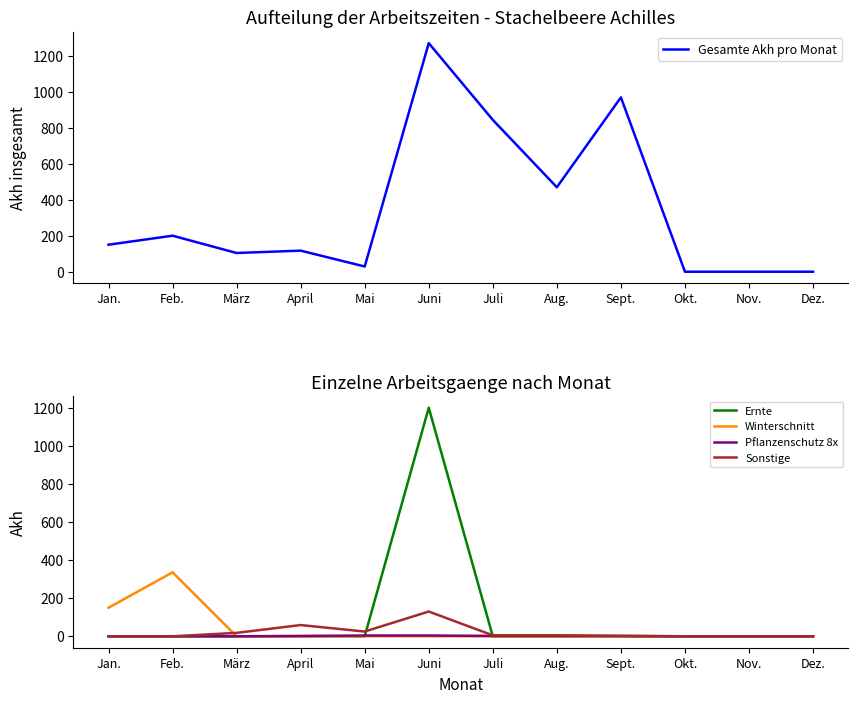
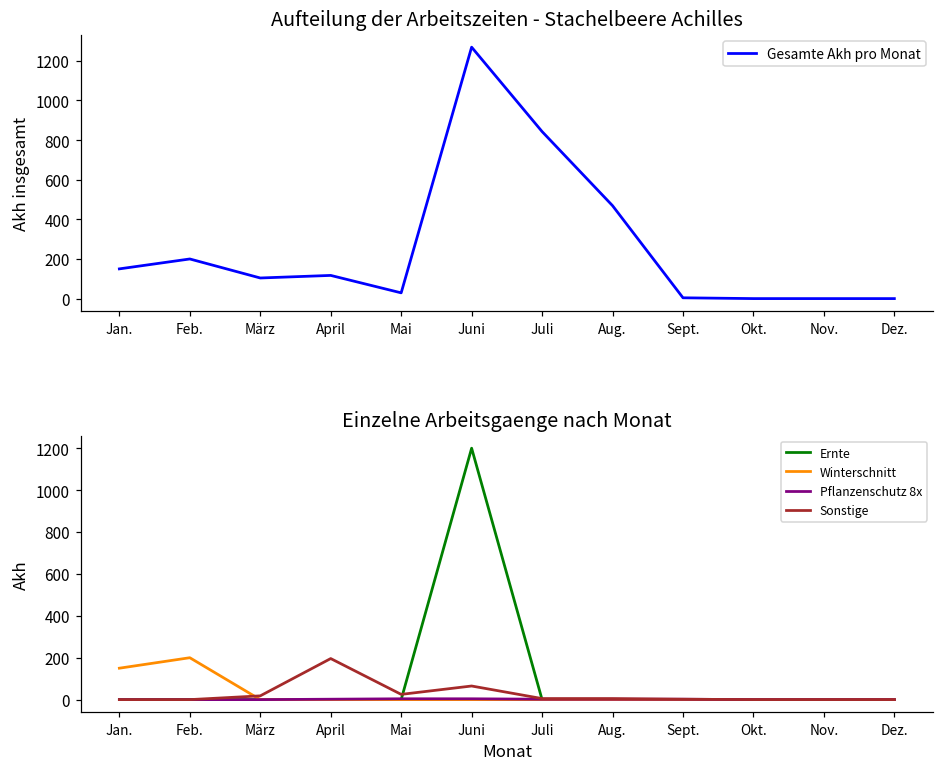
Aufteilung der Arbeitszeiten - Stachelbeere Achilles, Sept.: 970 -> 0
Einzelne Arbeitsgaenge nach Monat, Winterschnitt, Feb.: 340 -> 200
Einzelne Arbeitsgaenge nach Monat, Sonstige, April: 60 -> 200
Einzelne Arbeitsgaenge nach Monat, Sonstige, Juni: 130 -> 70
